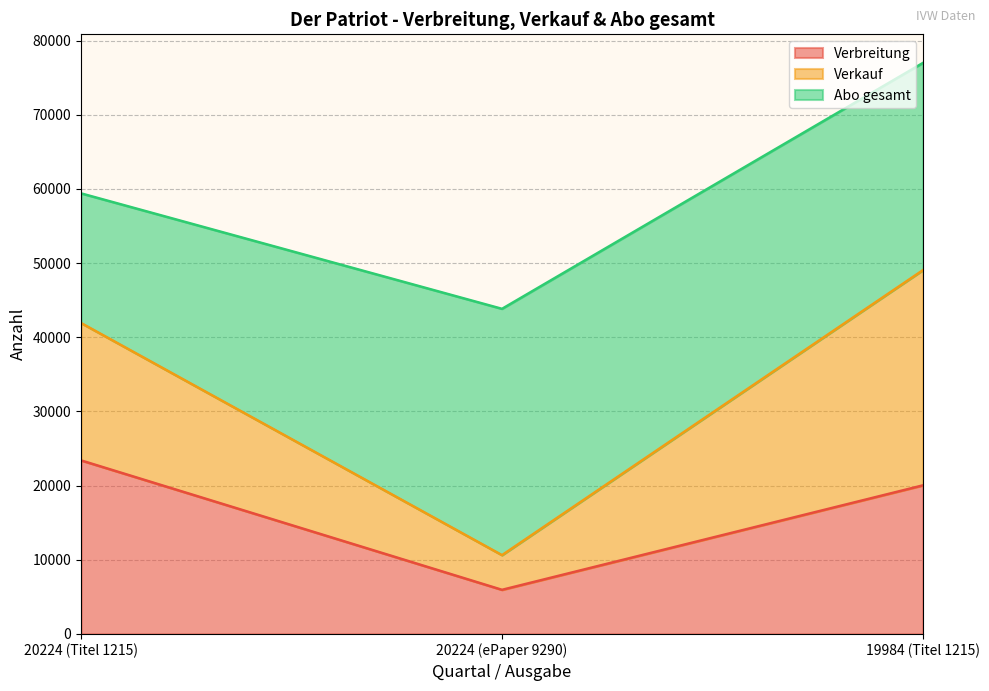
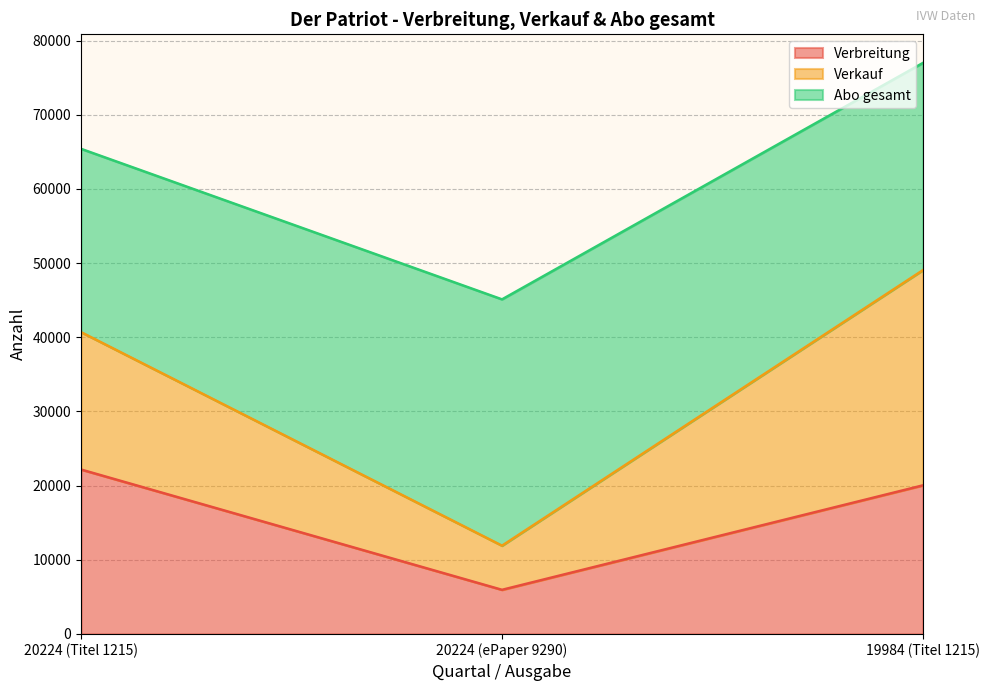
Verbreitung, 20224 (Titel 1215): 23000 -> 22000
Abo gesamt, 20224 (Titel 1215): 17000 -> 25000
Verkauf, 20224 (ePaper 9290): 5000 -> 6000
